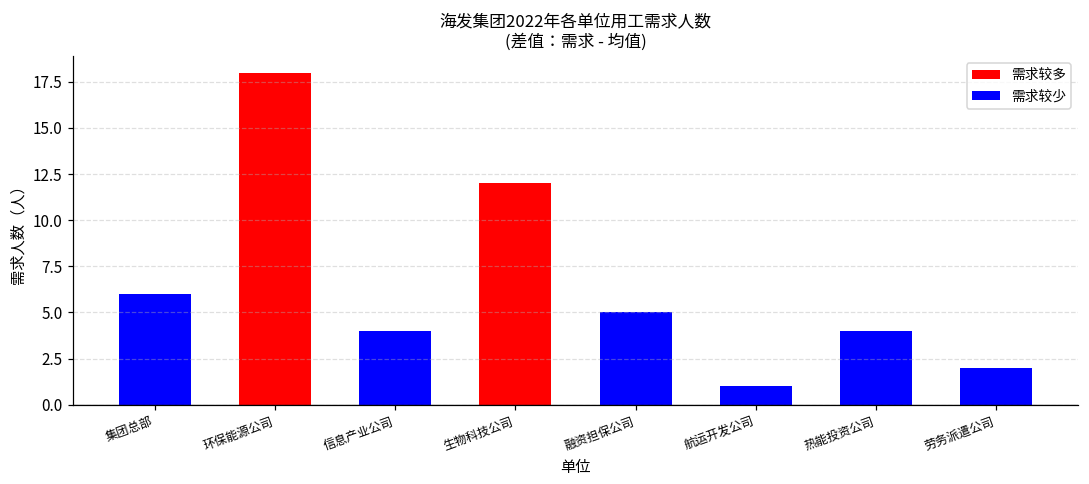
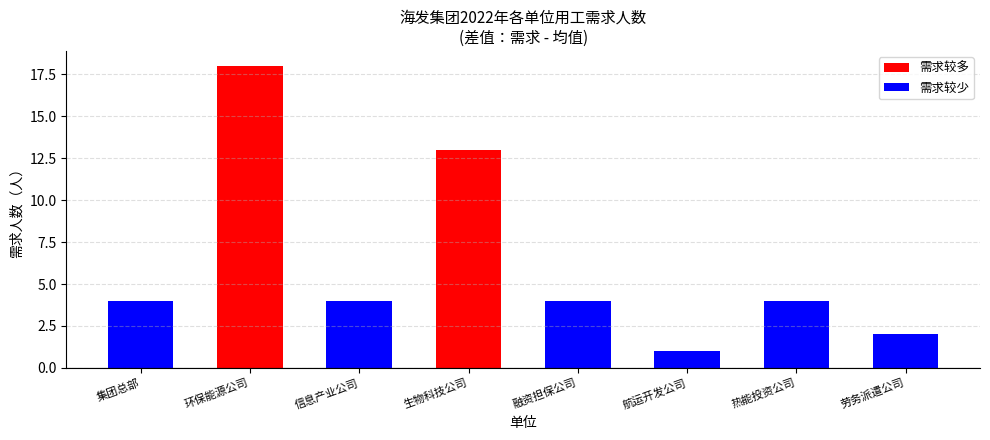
需求较少, 集团总部: 6 -> 4
需求较多, 生物科技公司: 12 -> 13
需求较少, 融资担保公司: 5 -> 4
